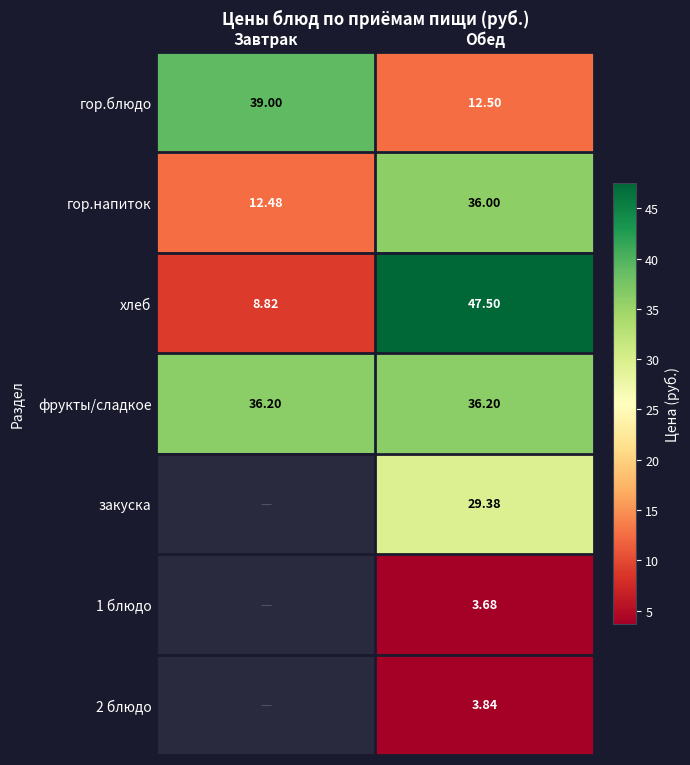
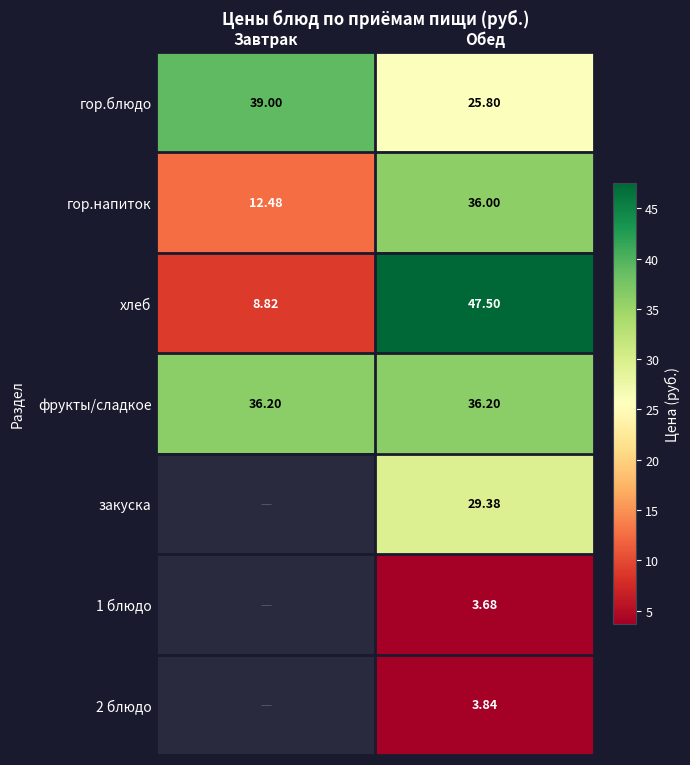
гор.блюдо, Обед: 12.50 -> 25.80
